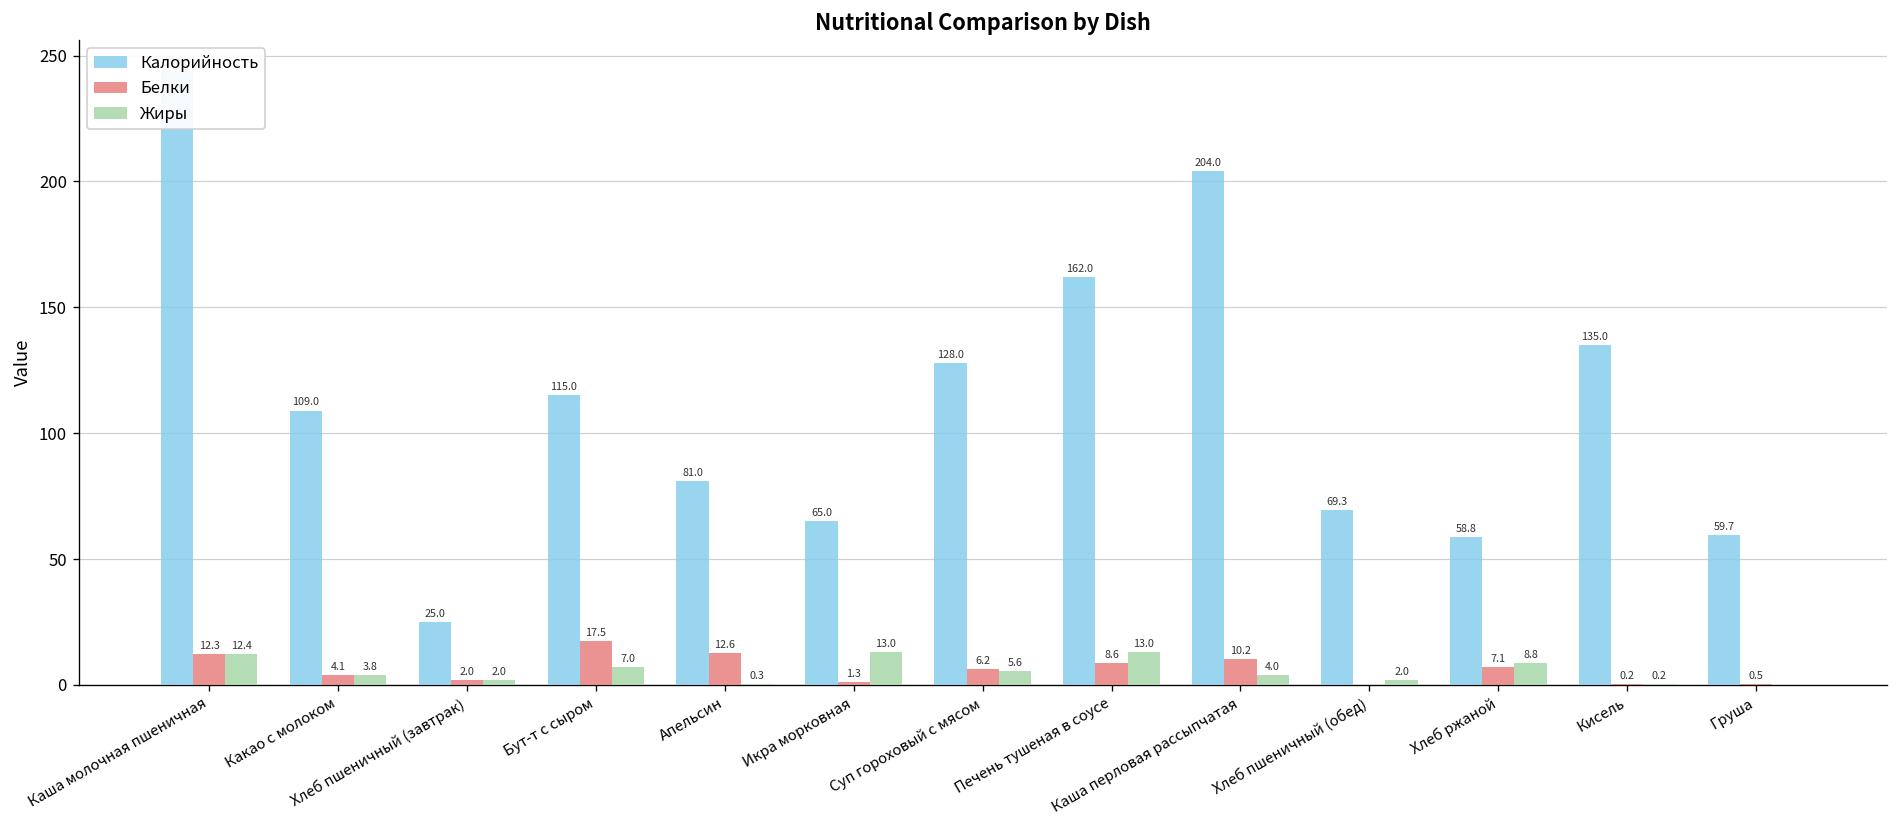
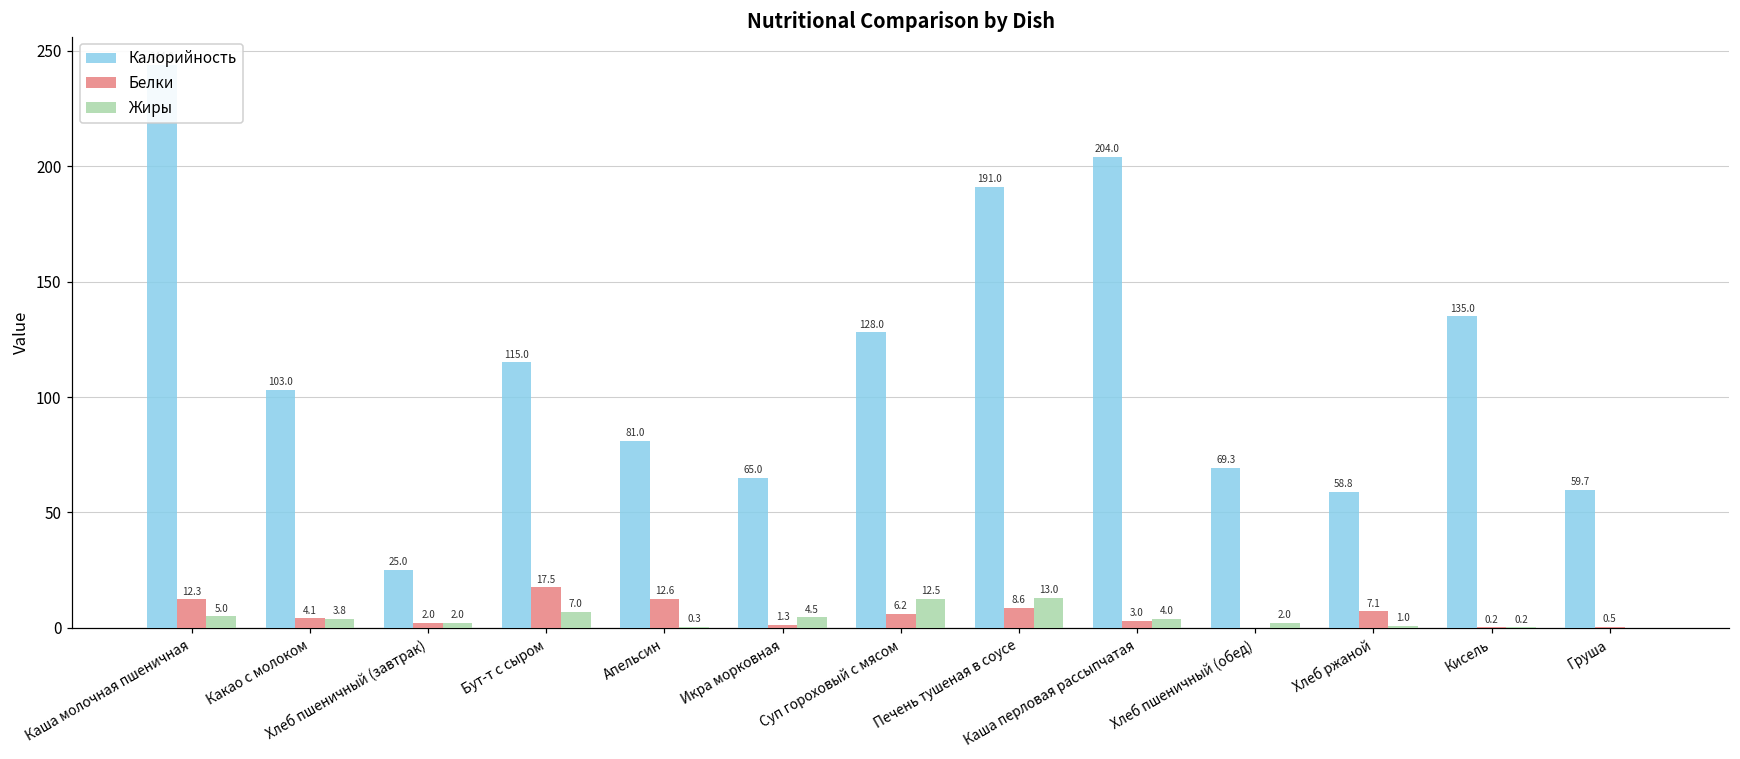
Жиры, Каша молочная пшеничная: 12.4 -> 5.0
Калорийность, Какао с молоком: 109.0 -> 103.0
Жиры, Икра морковная: 13.0 -> 4.5
Жиры, Суп гороховый с мясом: 5.6 -> 12.5
Калорийность, Печень тушеная в соусе: 162.0 -> 191.0
Белки, Каша перловая рассыпчатая: 10.2 -> 3.0
Жиры, Хлеб ржаной: 8.8 -> 1.0
